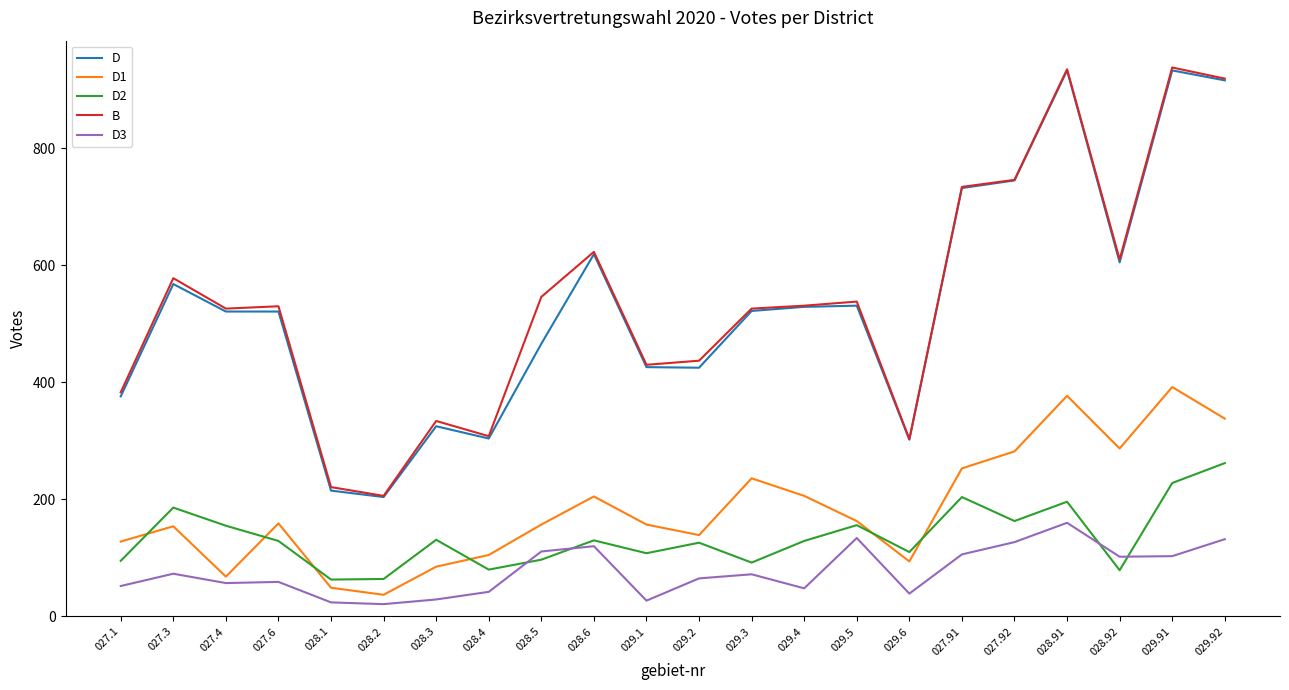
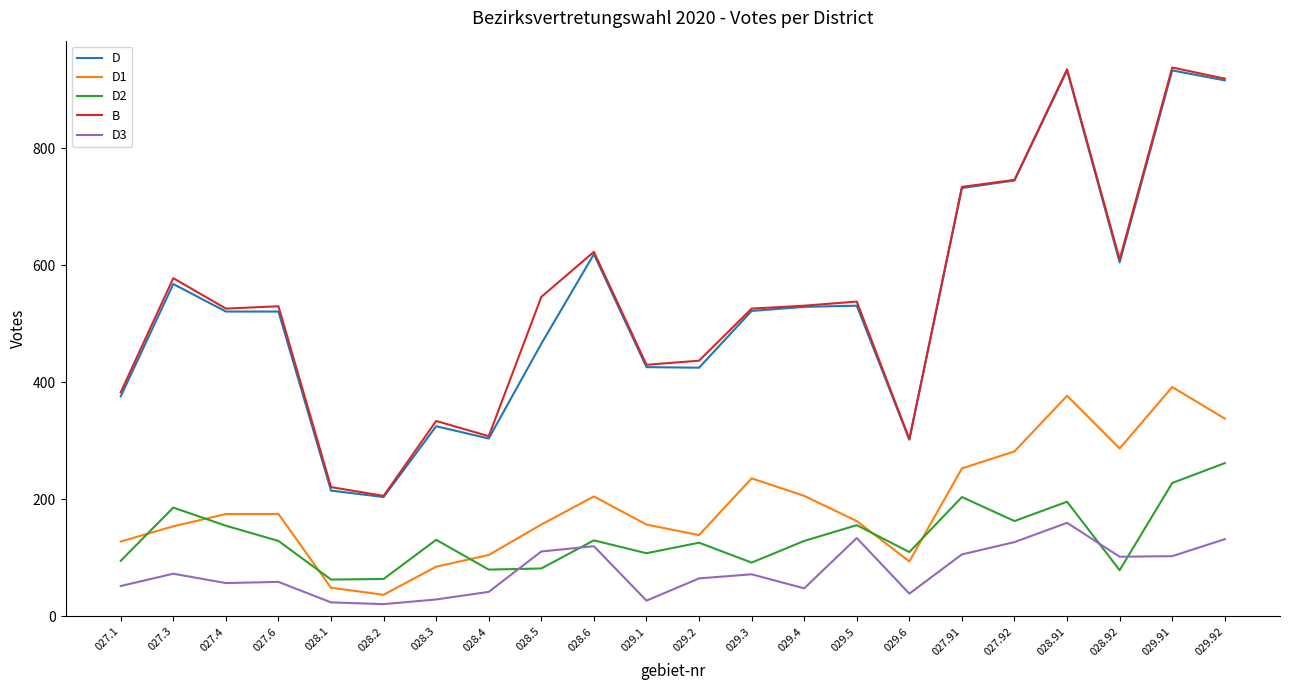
D1, 027.4: 70 -> 180
D1, 027.6: 160 -> 180
D2, 028.5: 100 -> 80
